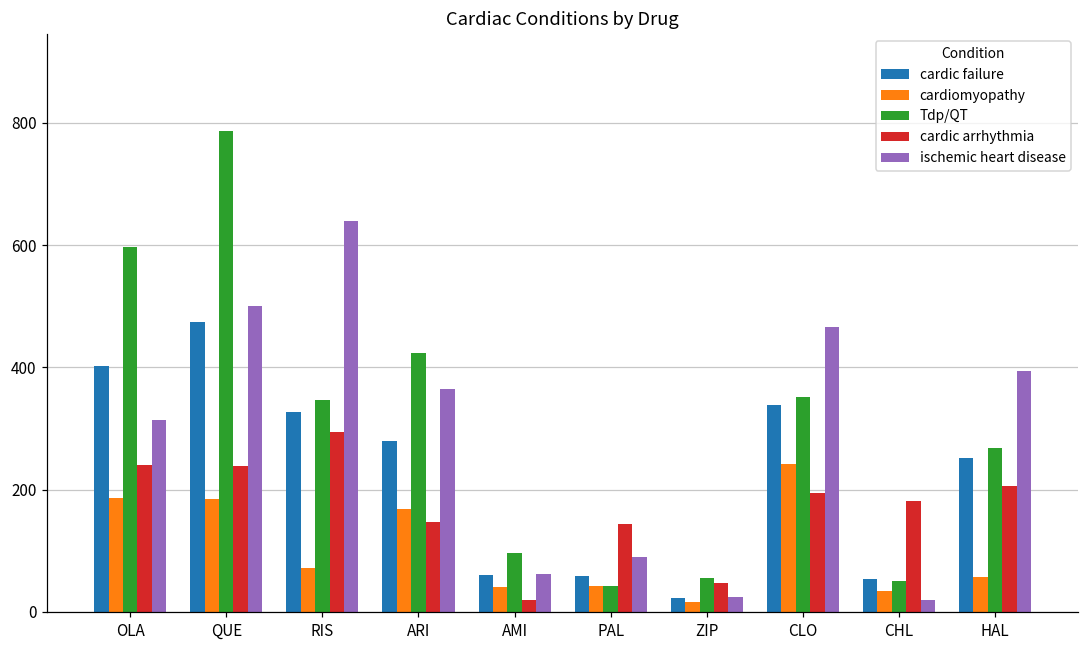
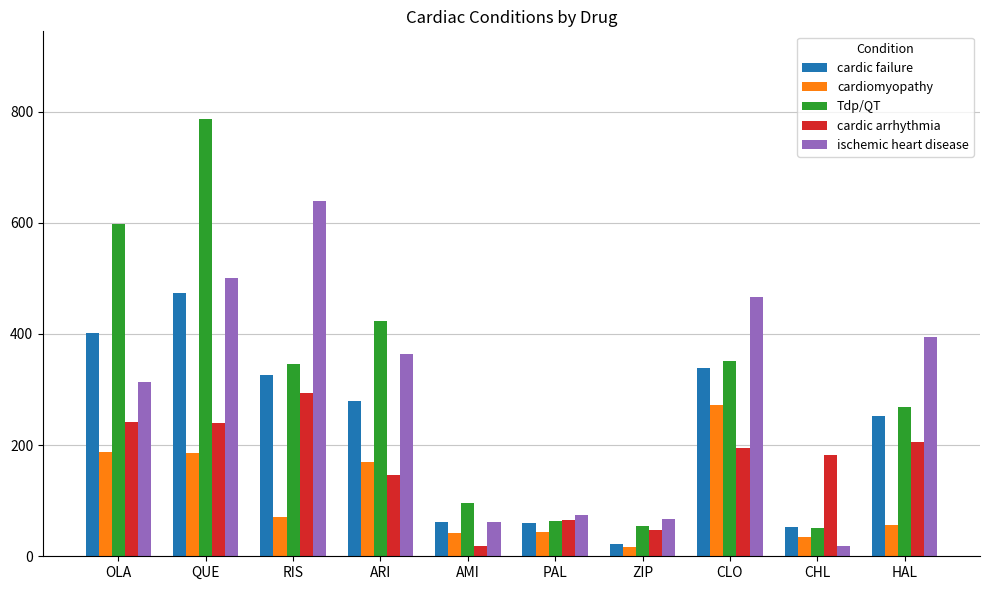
Tdp/QT, PAL: 40 -> 60
cardic arrhythmia, PAL: 140 -> 70
ischemic heart disease, PAL: 90 -> 80
ischemic heart disease, ZIP: 30 -> 70
cardiomyopathy, CLO: 240 -> 270
